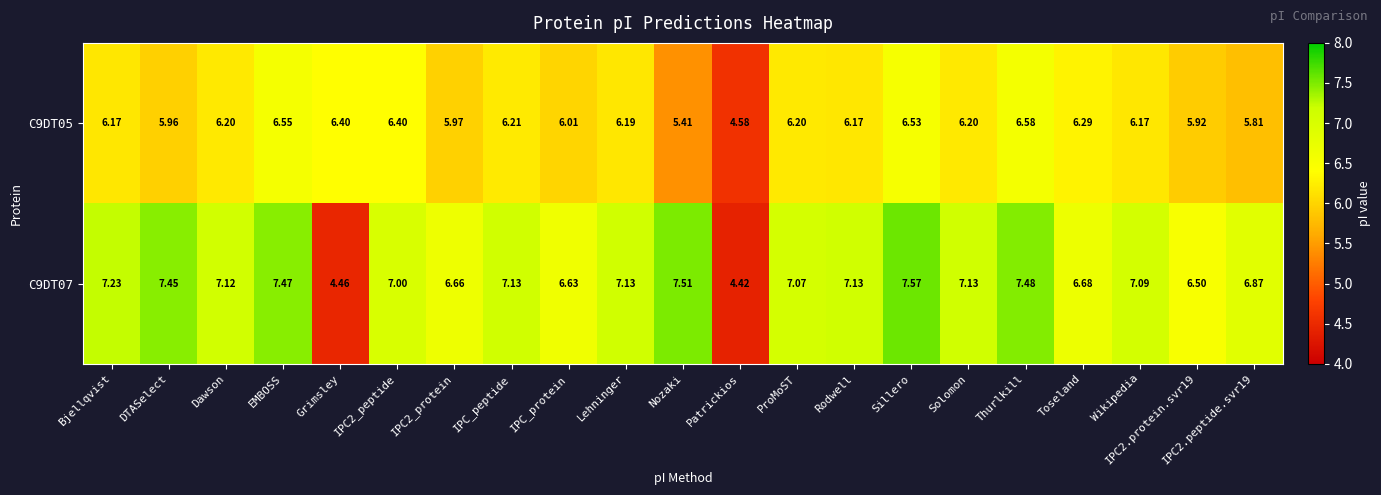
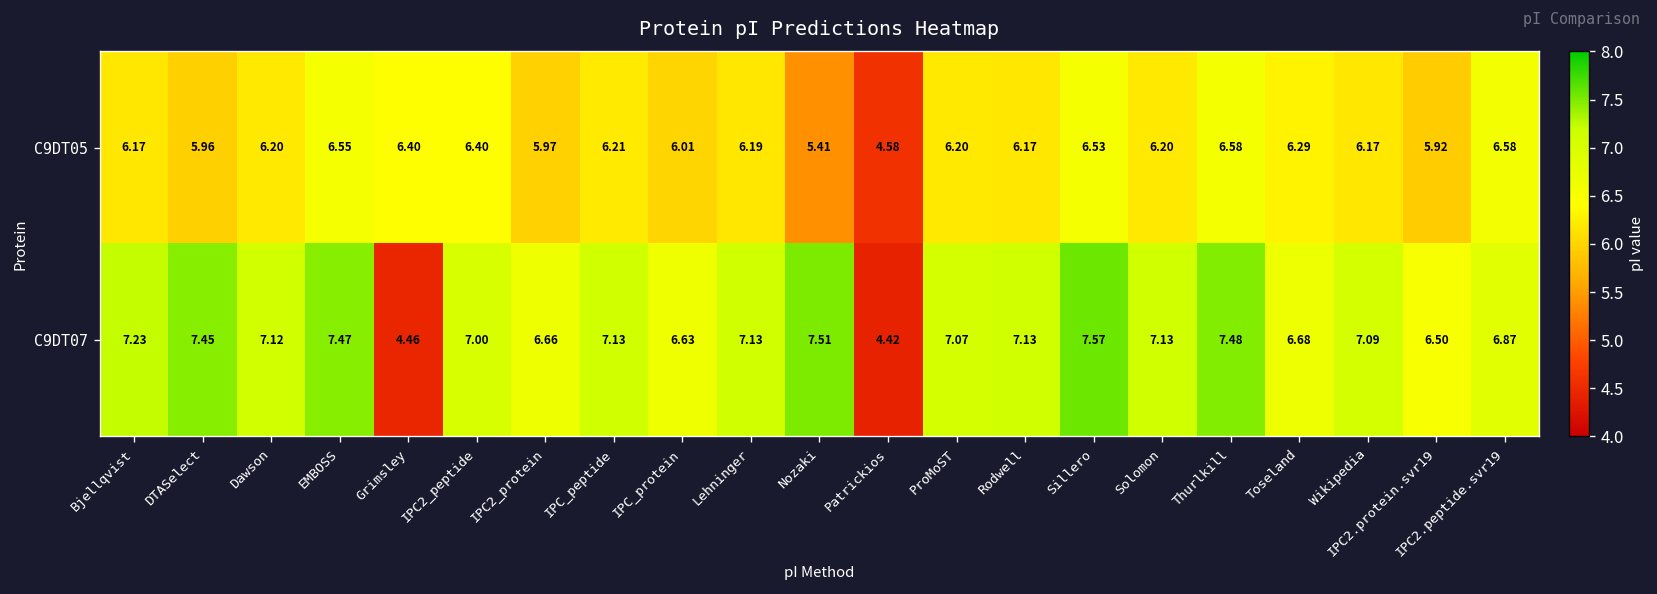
C9DT05, IPC2.peptide.svr19: 5.81 -> 6.58
